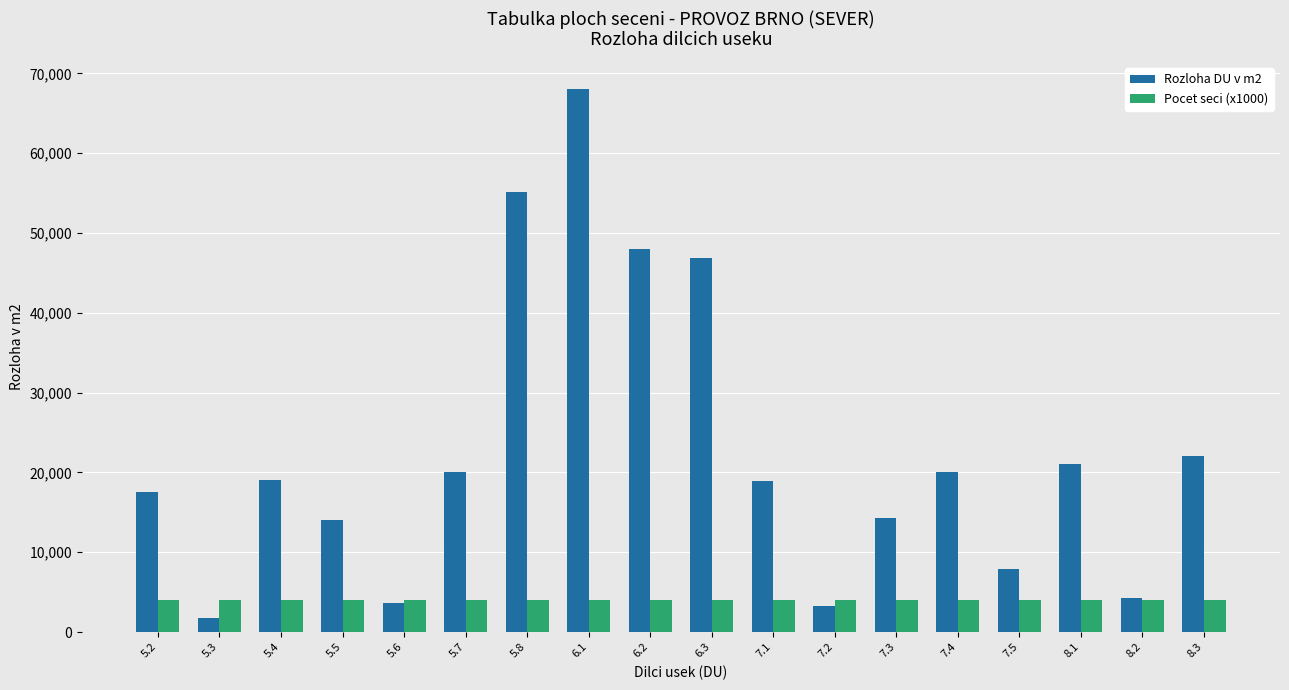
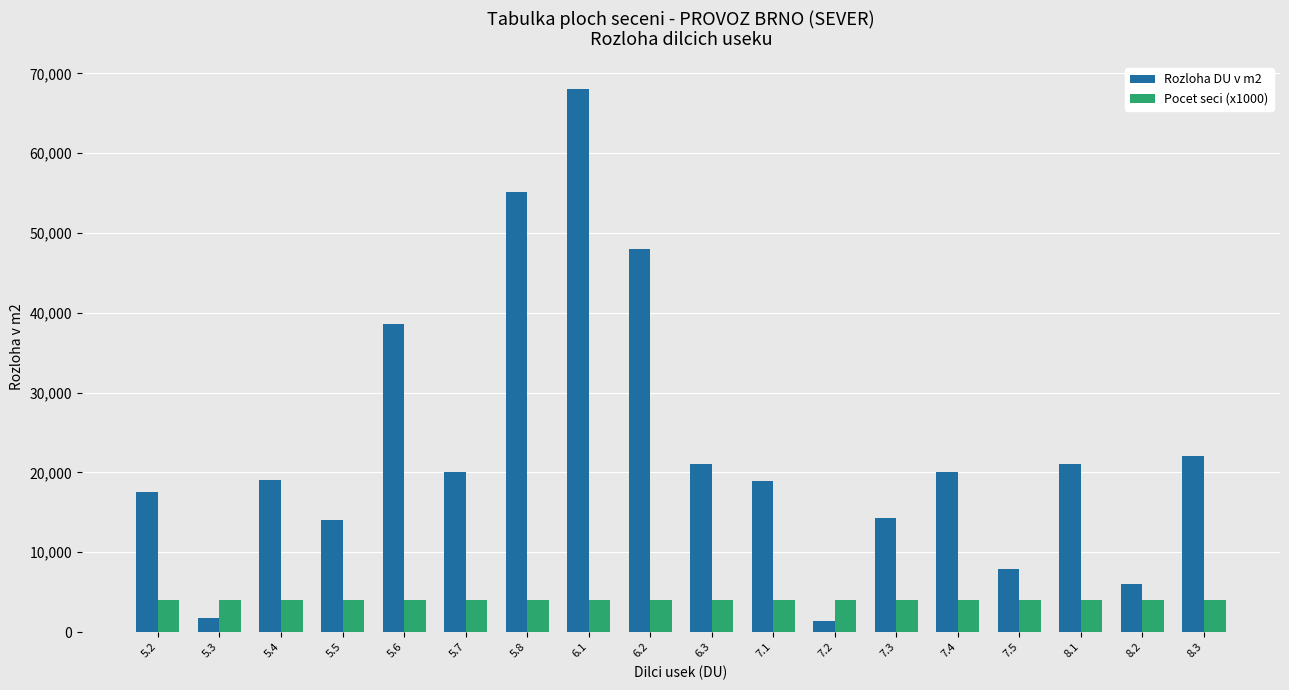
Rozloha DU v m2, 5.6: 4,000 -> 39,000
Rozloha DU v m2, 6.3: 47,000 -> 21,000
Rozloha DU v m2, 7.2: 3,000 -> 1,000
Rozloha DU v m2, 8.2: 4,000 -> 6,000
